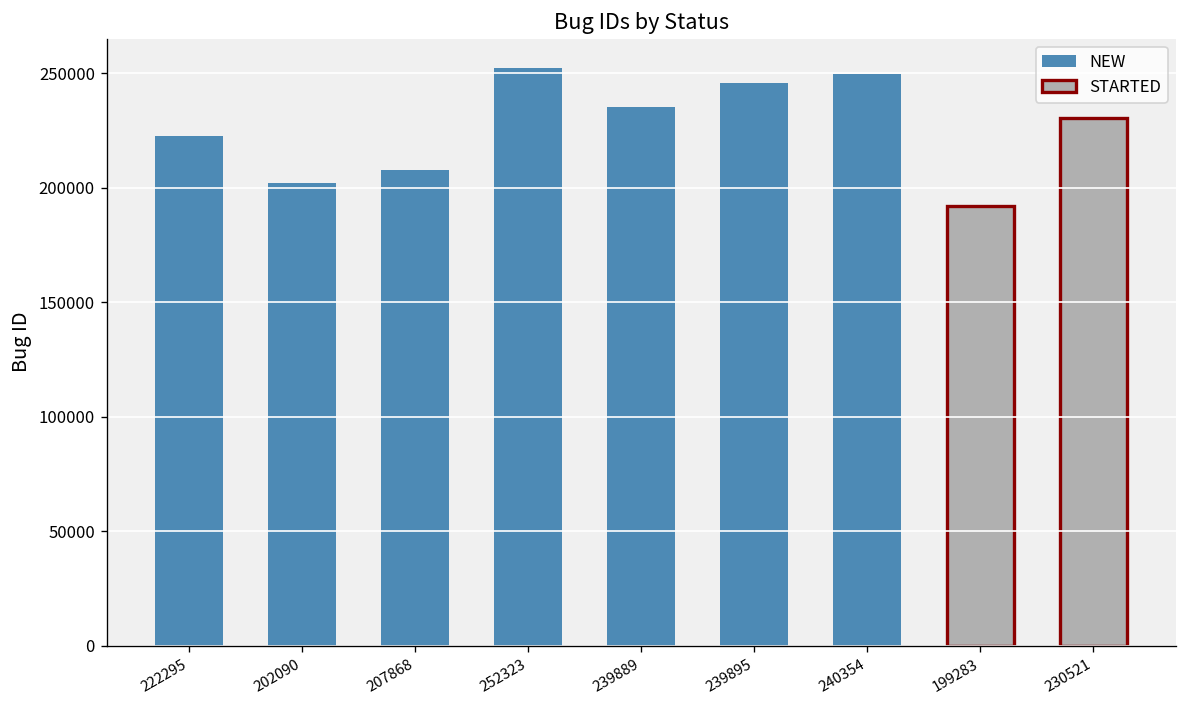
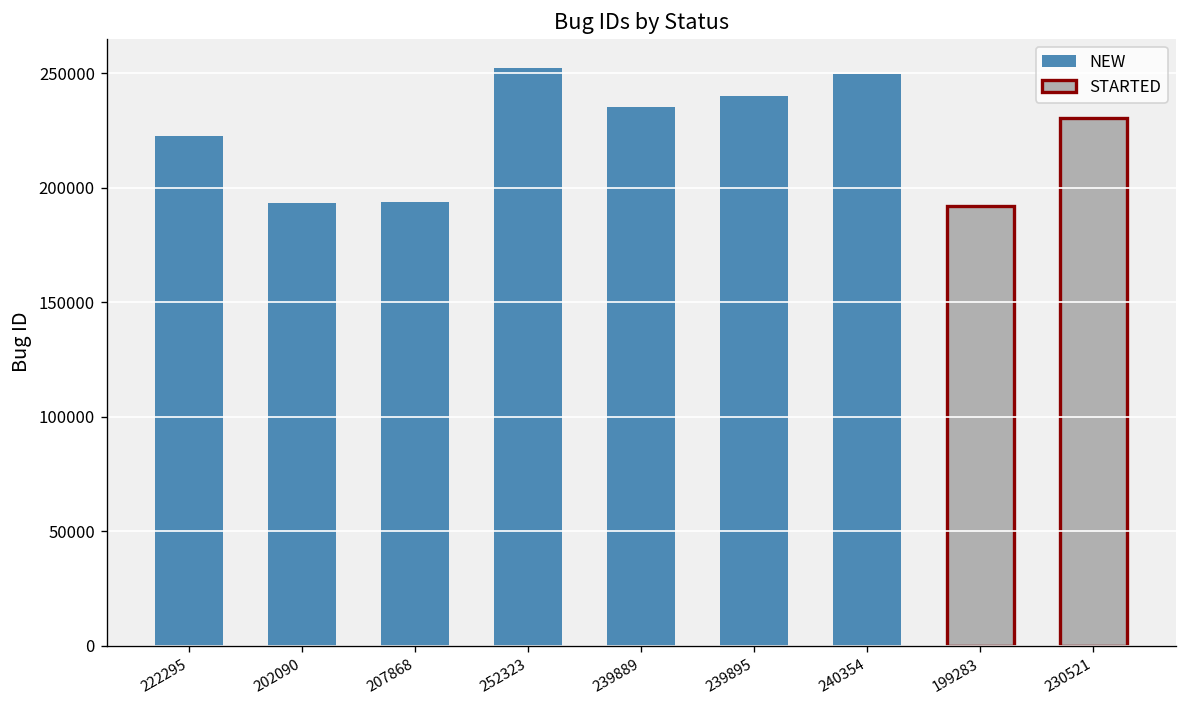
NEW, 202090: 202000 -> 193000
NEW, 207868: 208000 -> 194000
NEW, 239895: 245000 -> 240000
